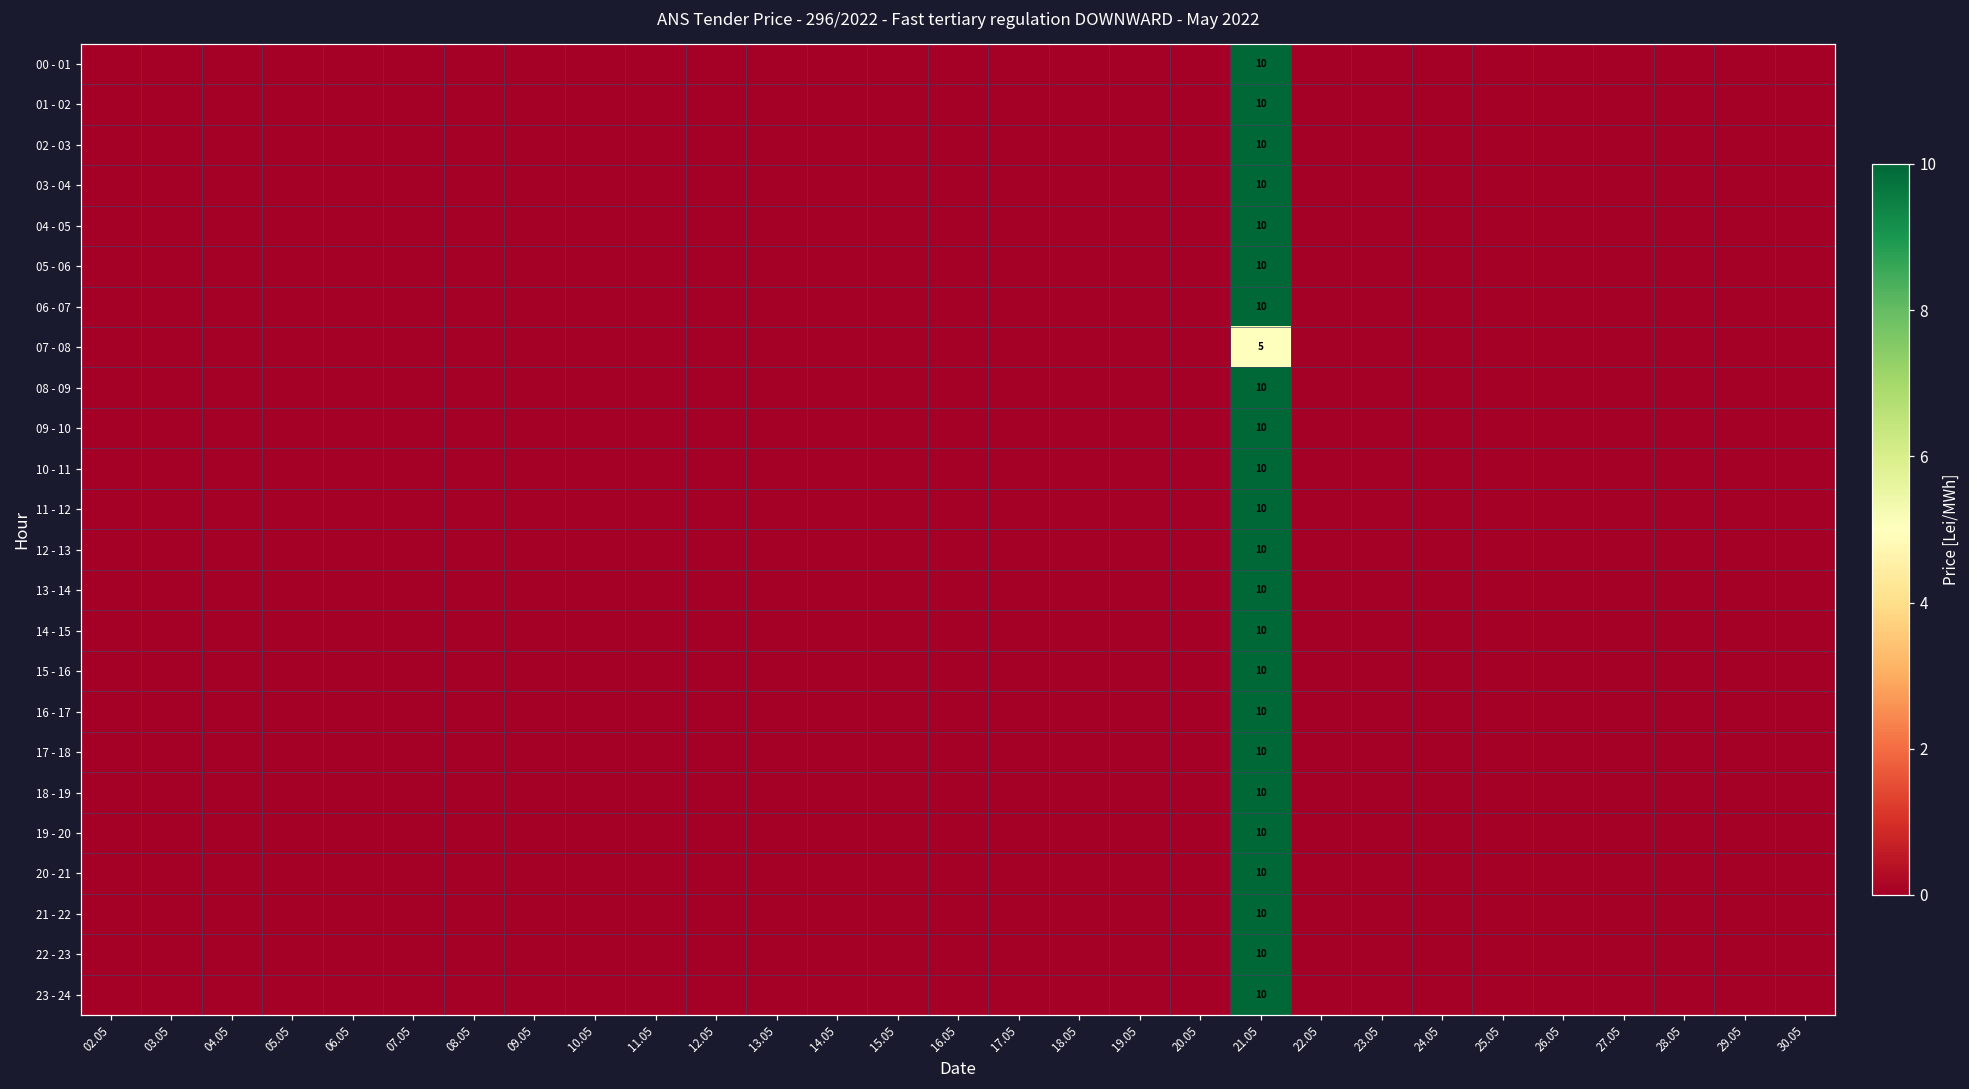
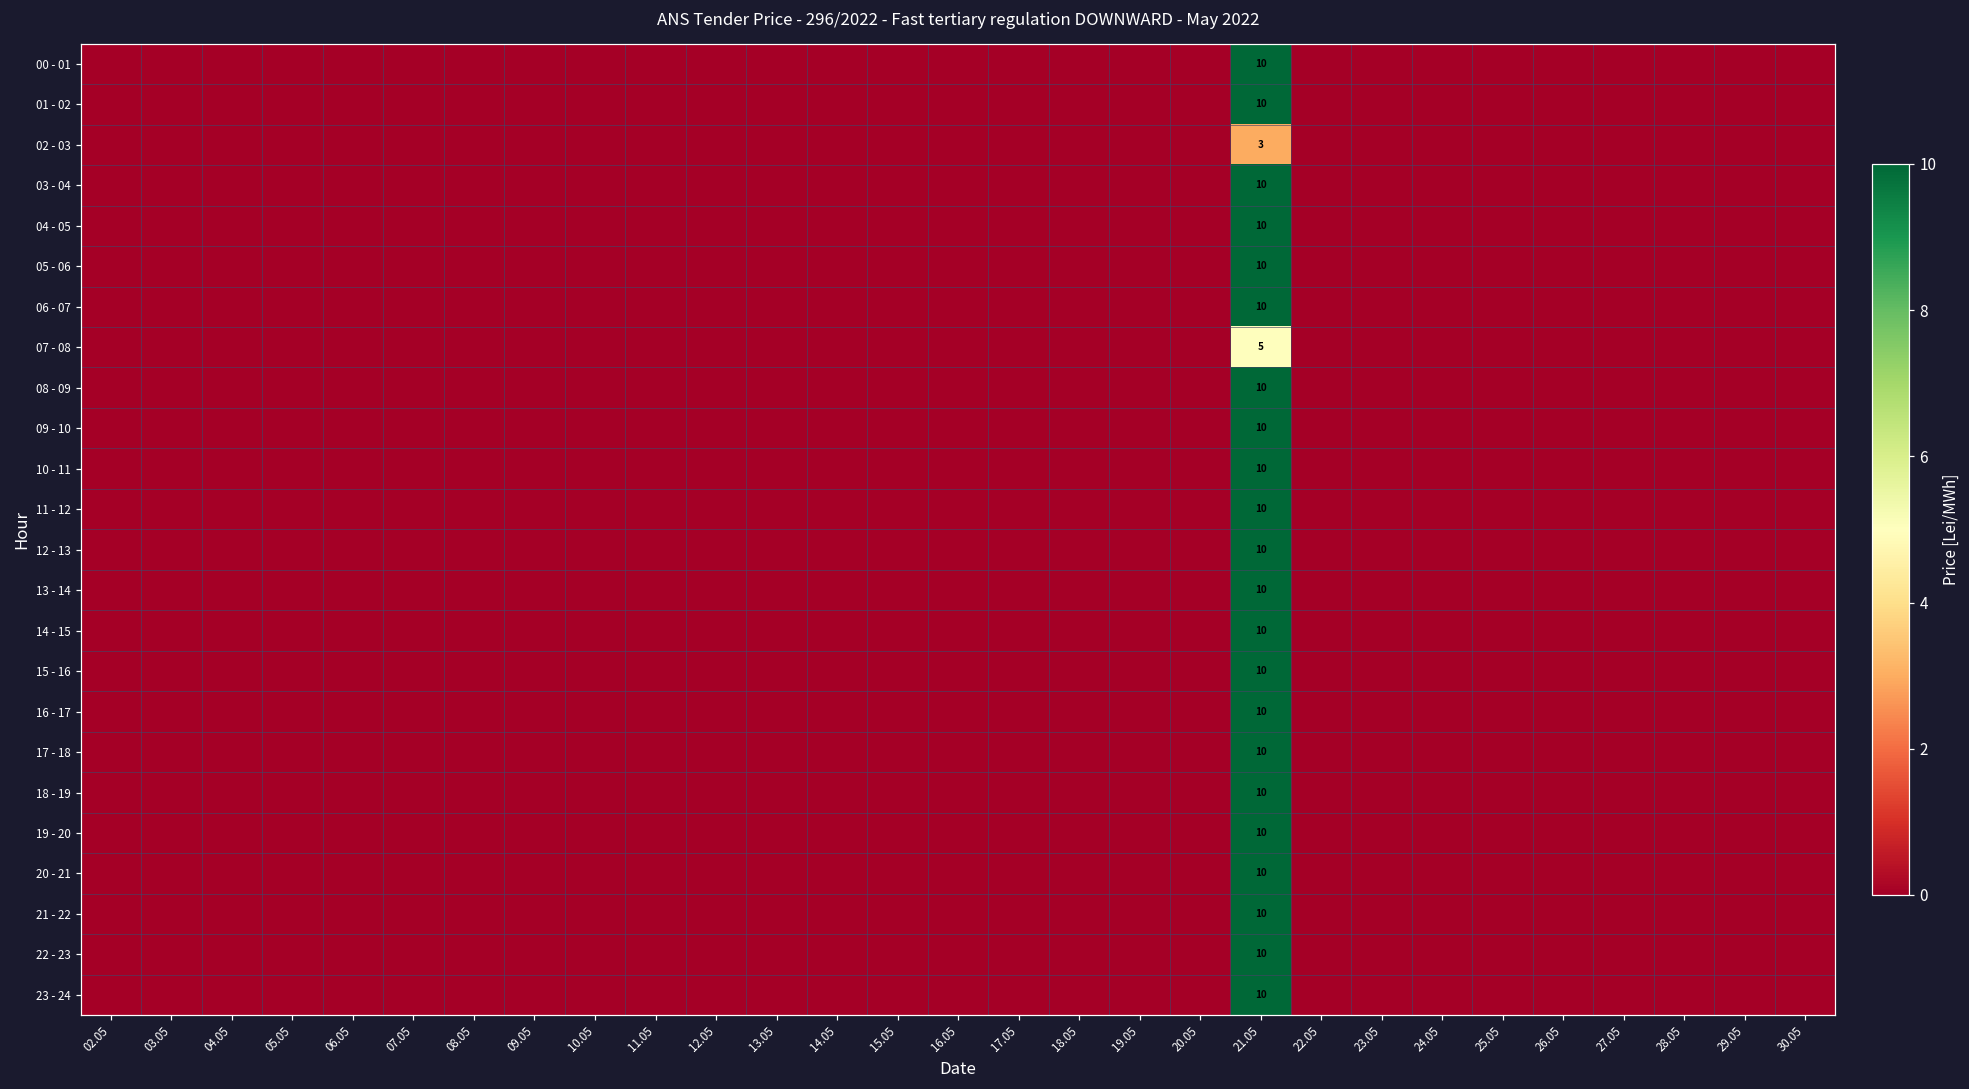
02 - 03, 21.05: 10 -> 3
